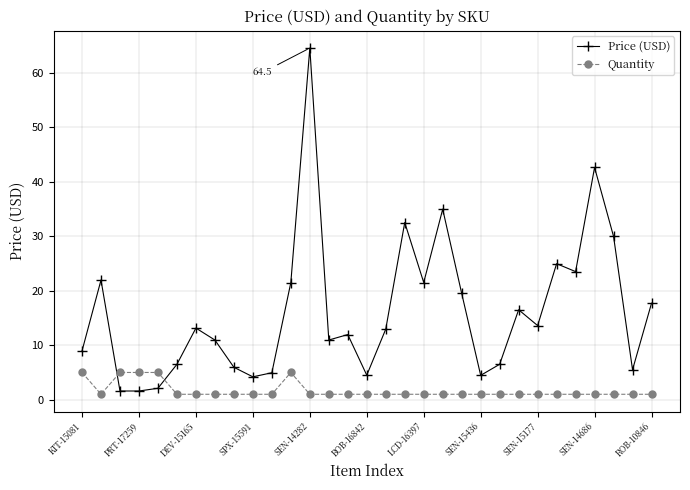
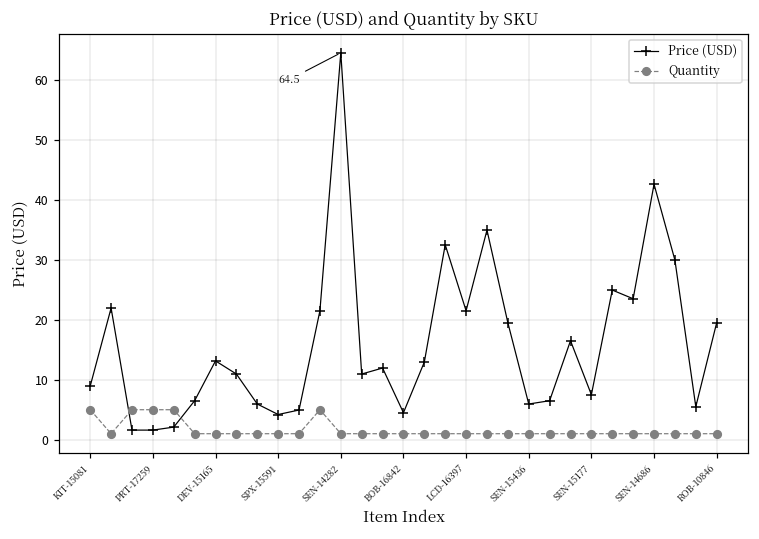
Price (USD), SEN-15436: 4 -> 6
Price (USD), SEN-15177: 14 -> 8
Price (USD), ROB-10846: 18 -> 20
